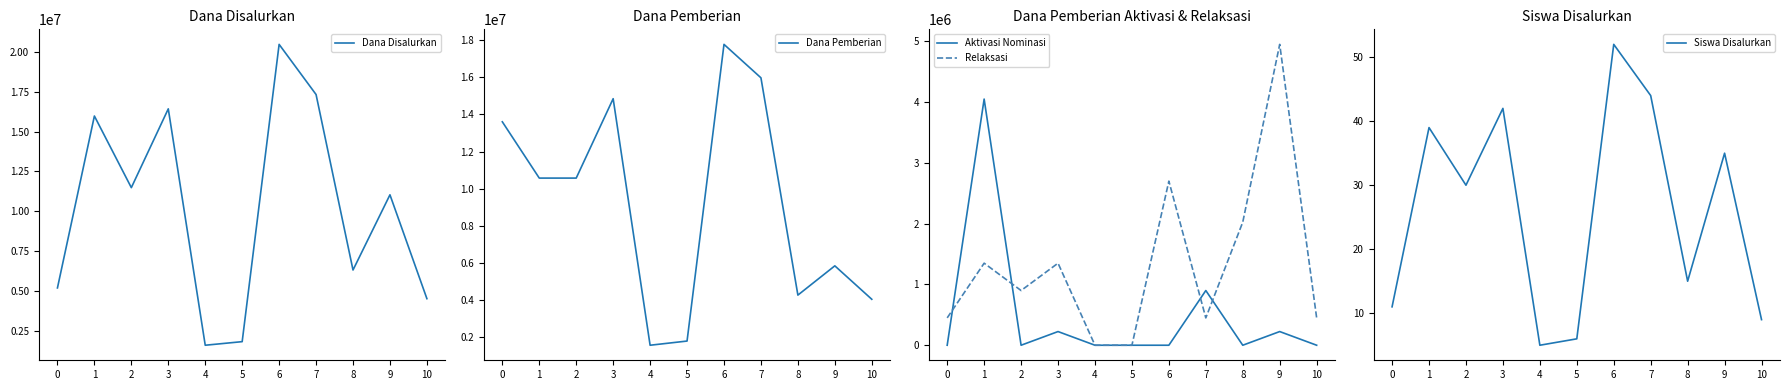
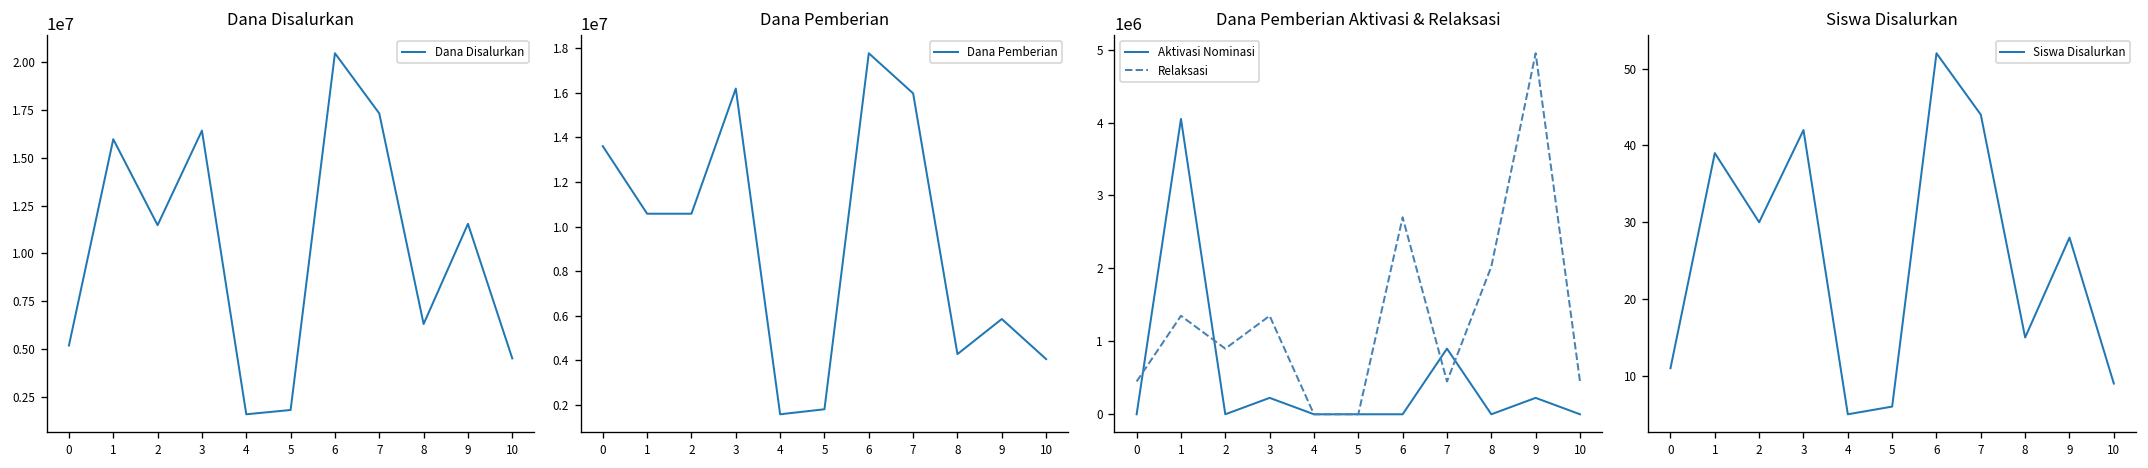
Dana Disalurkan, 9: 11000000 -> 11500000
Dana Pemberian, 3: 14900000 -> 16200000
Siswa Disalurkan, 9: 35 -> 28
